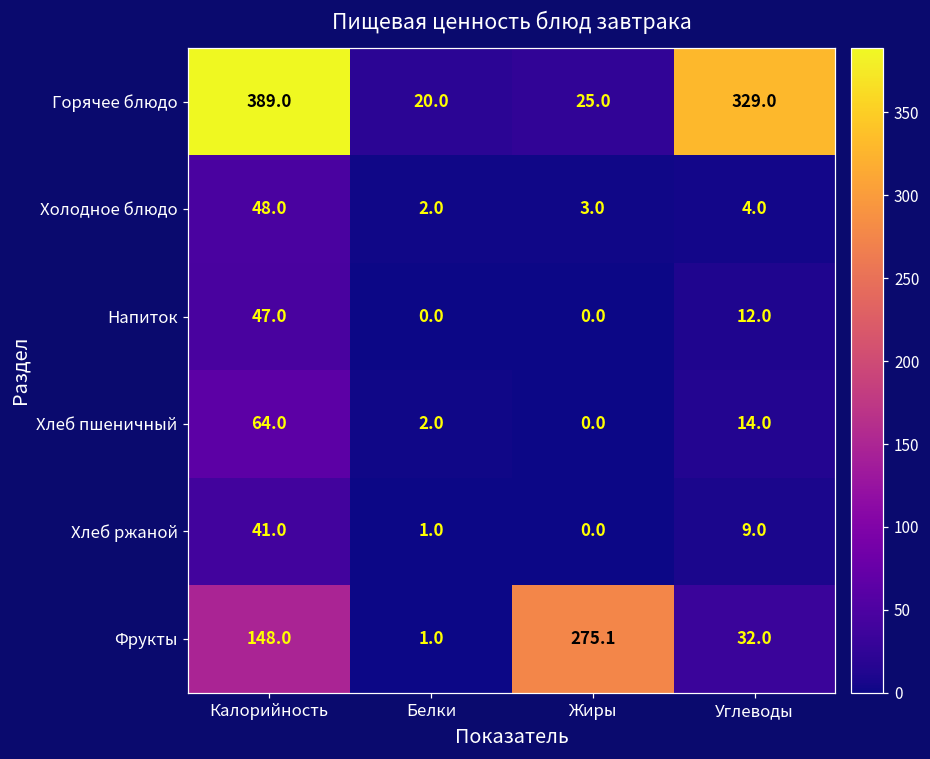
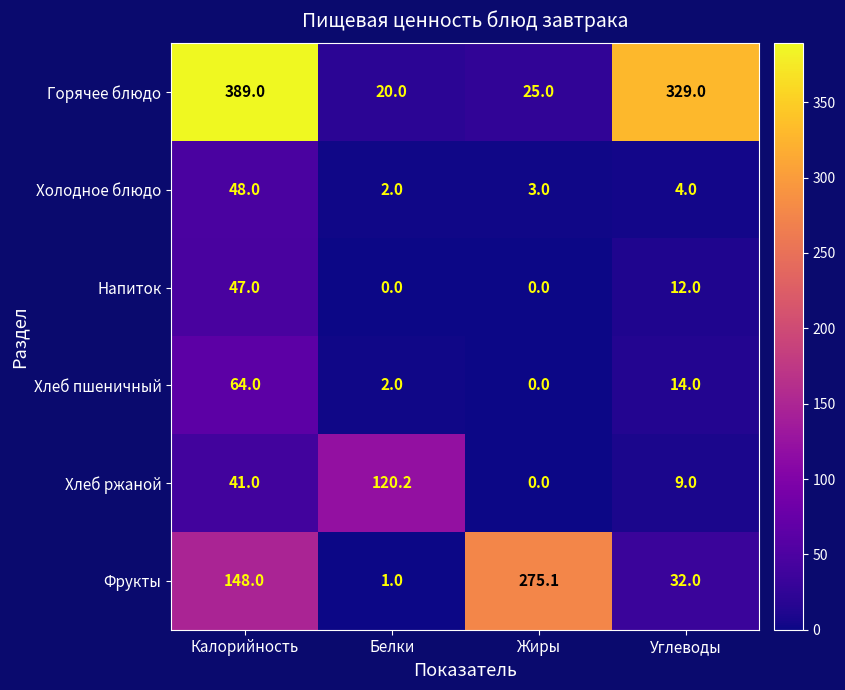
Хлеб ржаной, Белки: 1.0 -> 120.2
